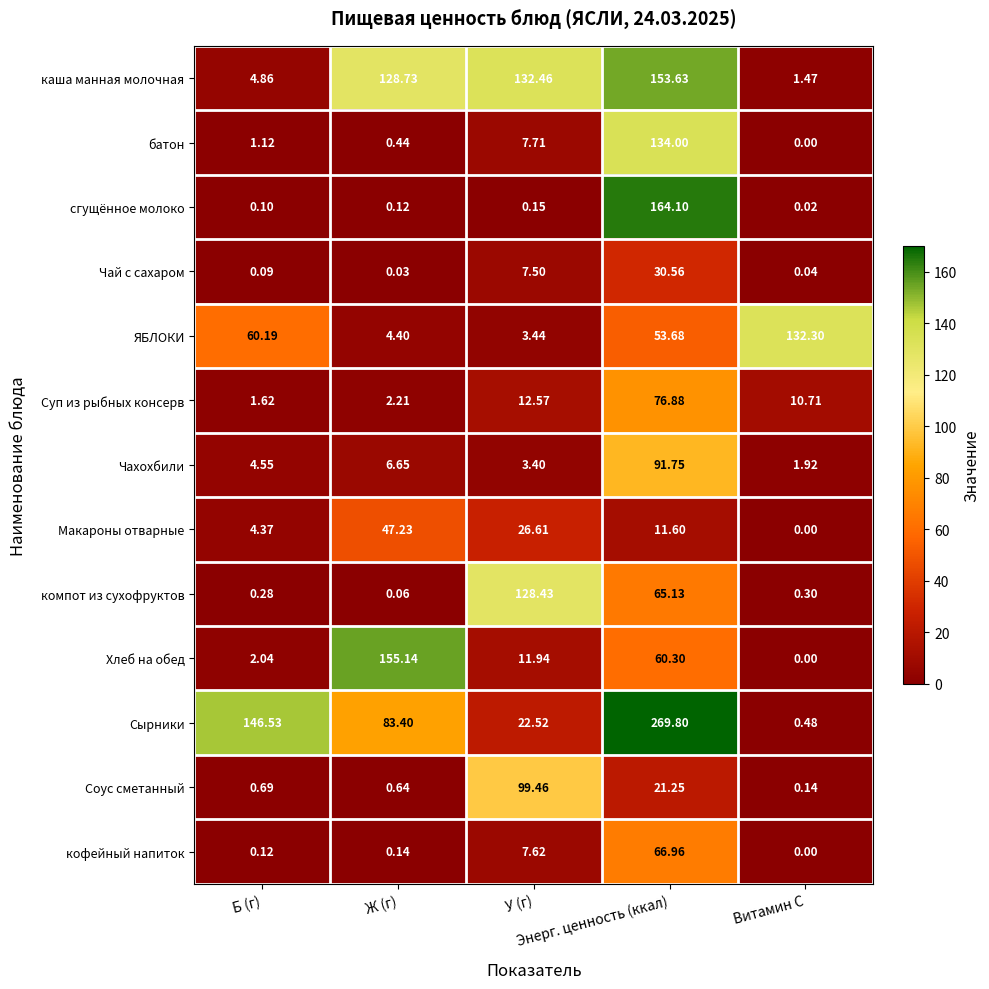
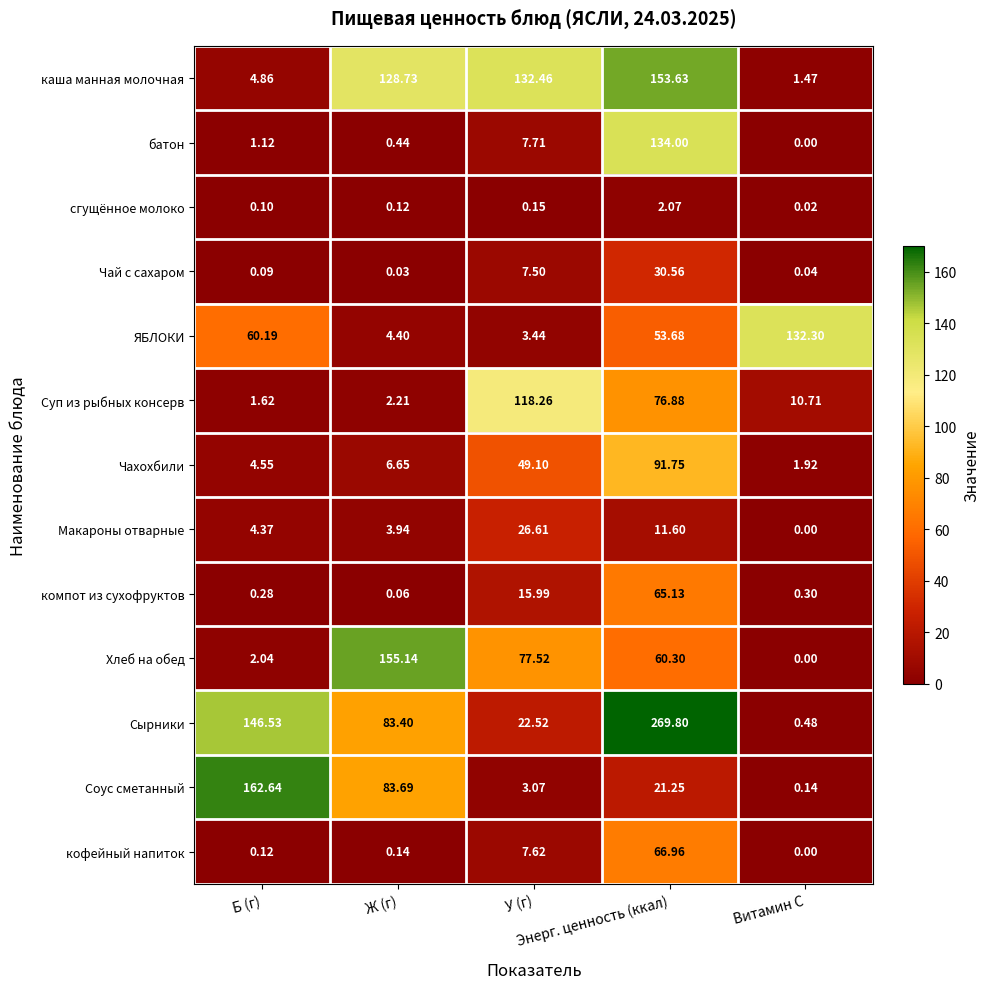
сгущённое молоко, Энерг. ценность (ккал): 164.10 -> 2.07
Суп из рыбных консерв, У (г): 12.57 -> 118.26
Чахохбили, У (г): 3.40 -> 49.10
Макароны отварные, Ж (г): 47.23 -> 3.94
компот из сухофруктов, У (г): 128.43 -> 15.99
Хлеб на обед, У (г): 11.94 -> 77.52
Соус сметанный, Б (г): 0.69 -> 162.64
Соус сметанный, Ж (г): 0.64 -> 83.69
Соус сметанный, У (г): 99.46 -> 3.07
